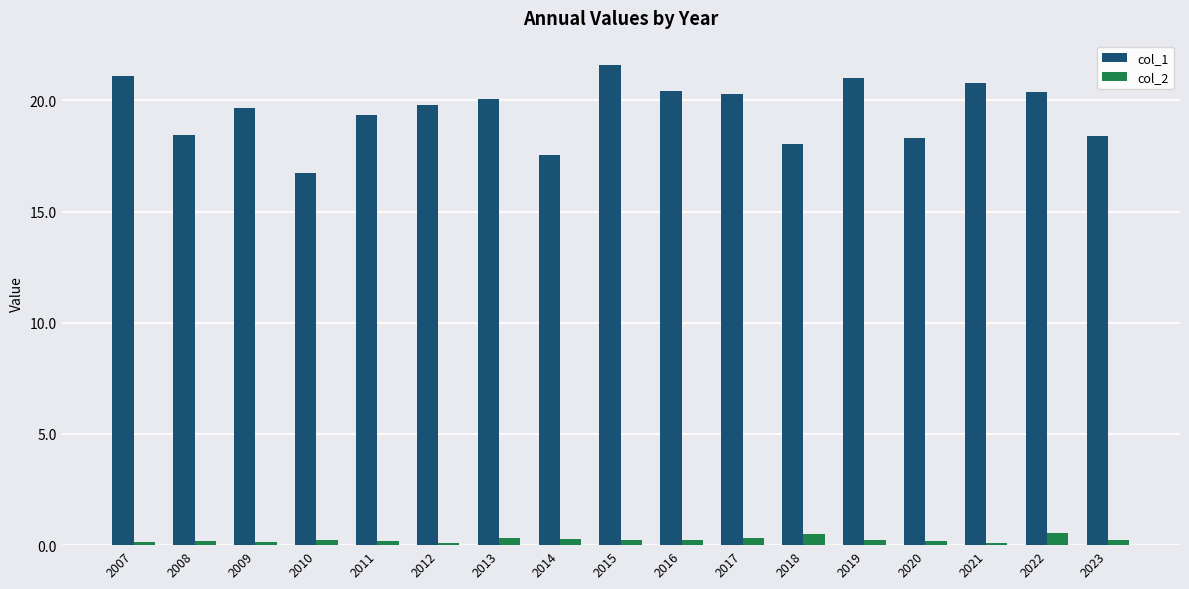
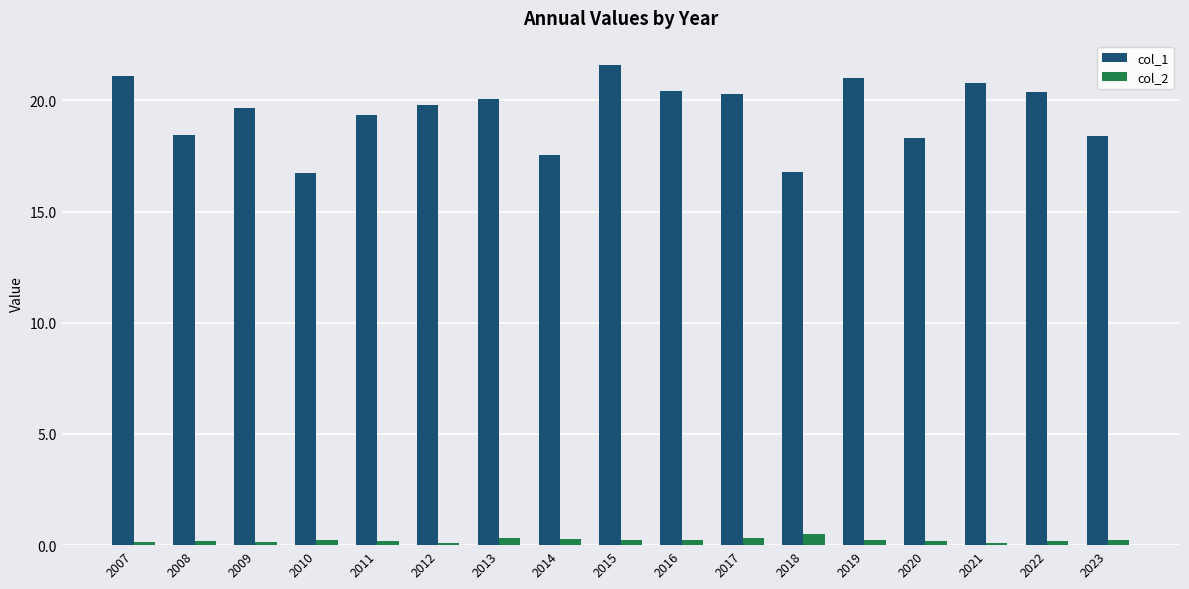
col_1, 2018: 18.0 -> 16.8
col_2, 2022: 0.6 -> 0.2
